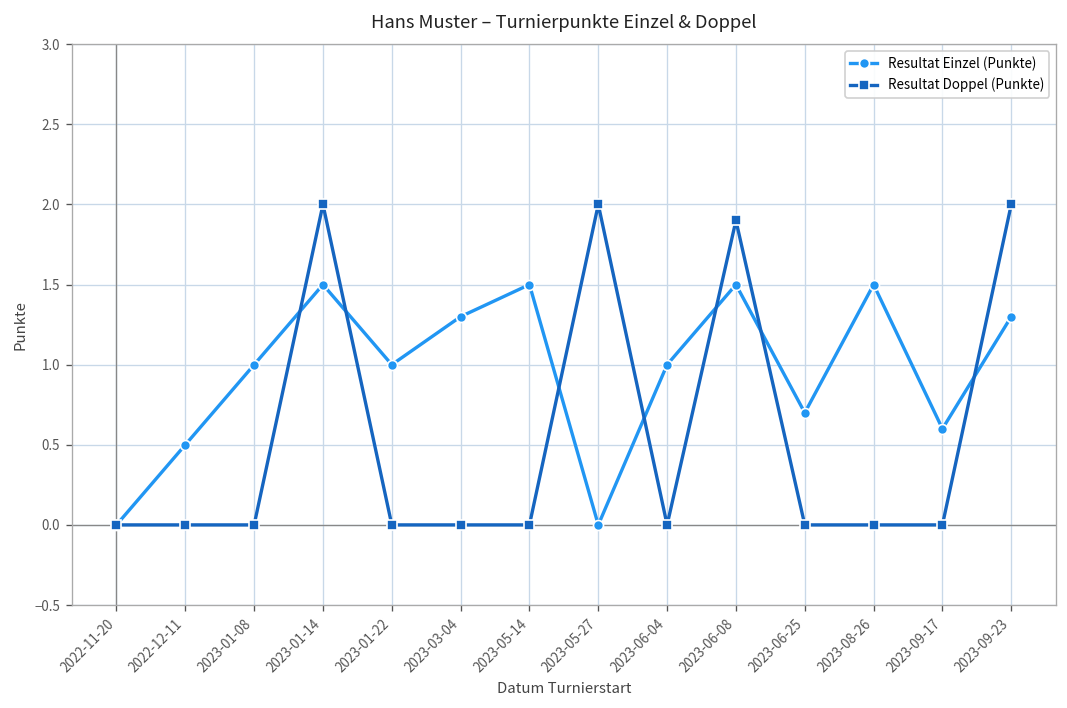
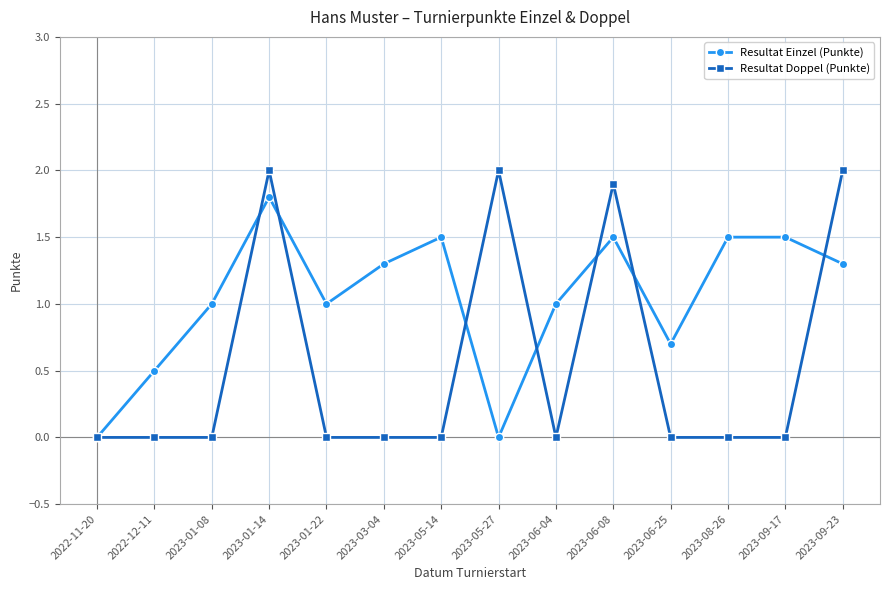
Resultat Einzel (Punkte), 2023-01-14: 1.5 -> 1.8
Resultat Einzel (Punkte), 2023-09-17: 0.6 -> 1.5
